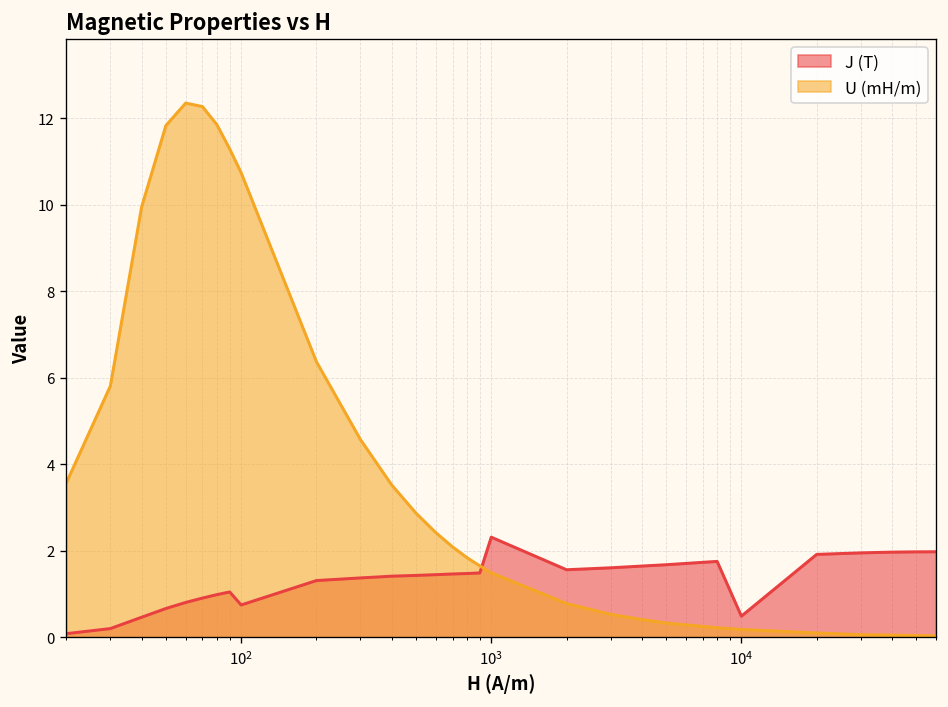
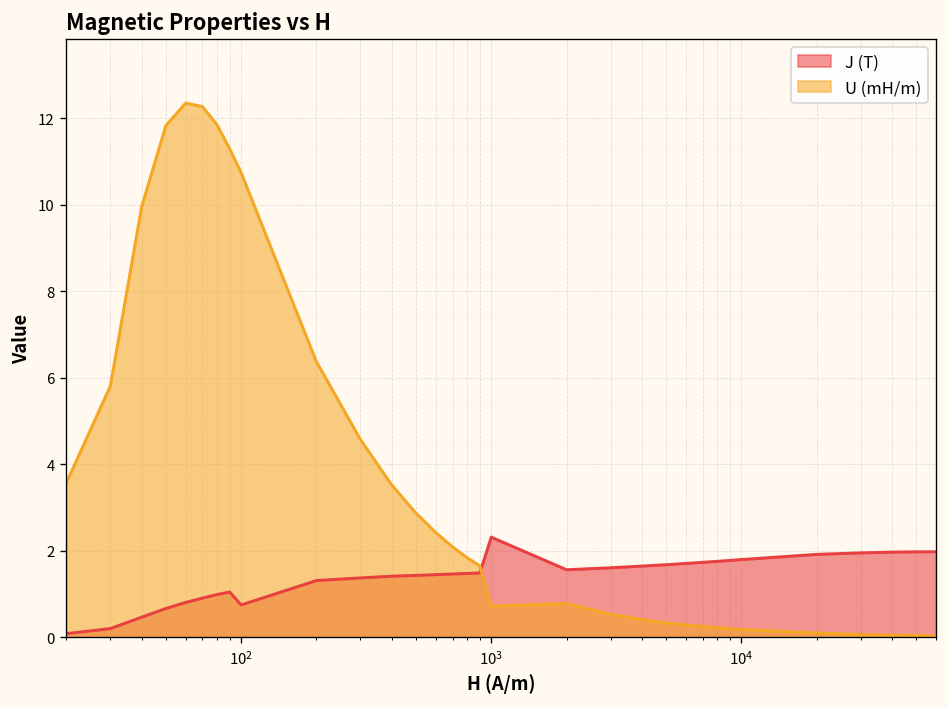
U (mH/m), 10^3: 1.5 -> 0.7
J (T), 10^4: 0.5 -> 1.8
